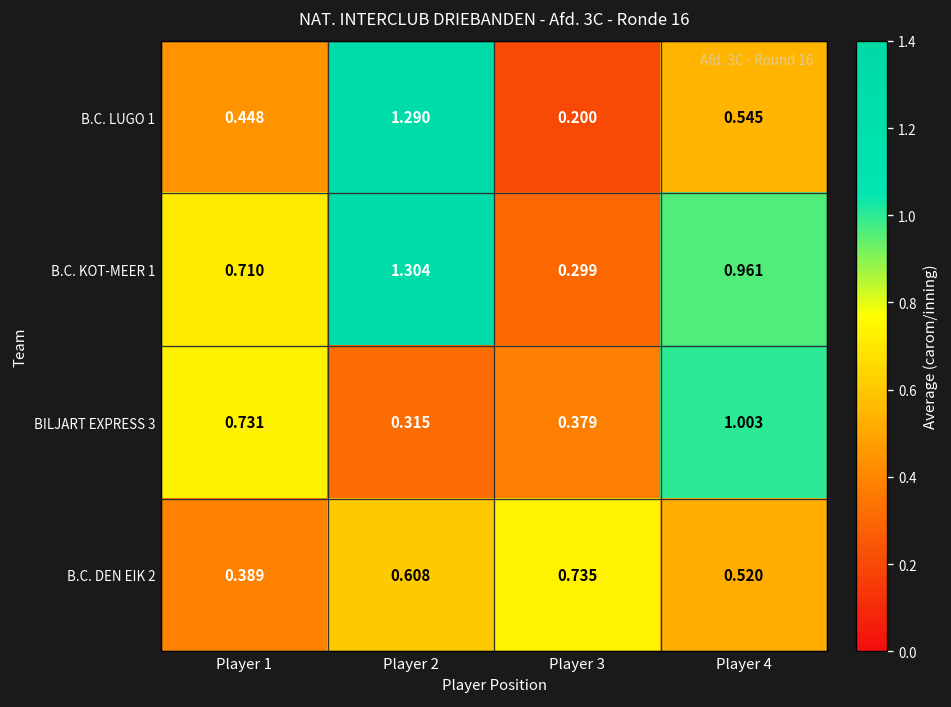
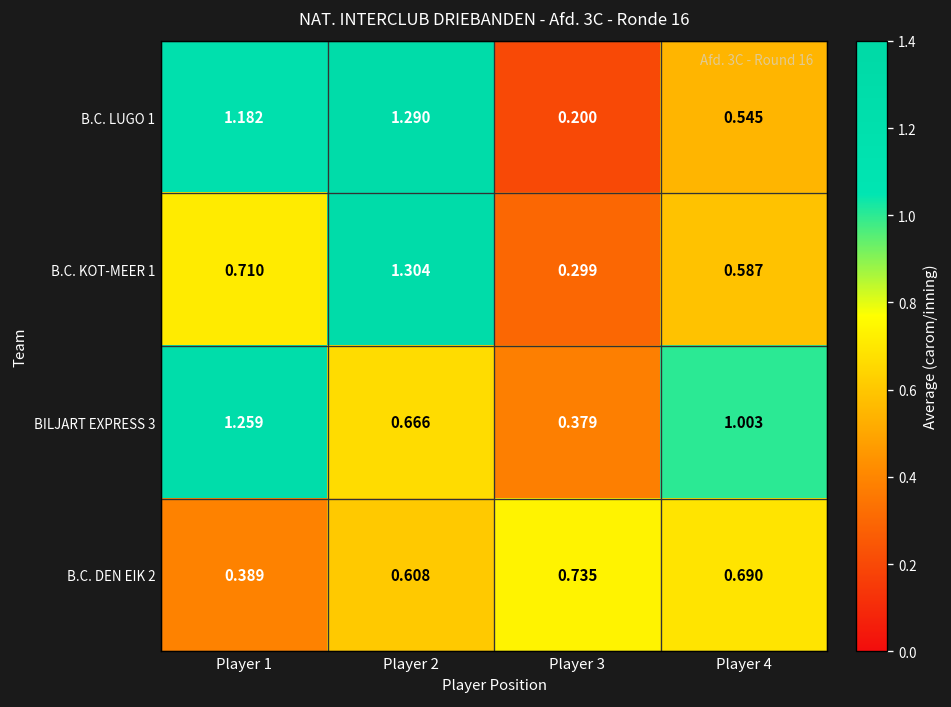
B.C. LUGO 1, Player 1: 0.448 -> 1.182
B.C. KOT-MEER 1, Player 4: 0.961 -> 0.587
BILJART EXPRESS 3, Player 1: 0.731 -> 1.259
BILJART EXPRESS 3, Player 2: 0.315 -> 0.666
B.C. DEN EIK 2, Player 4: 0.520 -> 0.690
